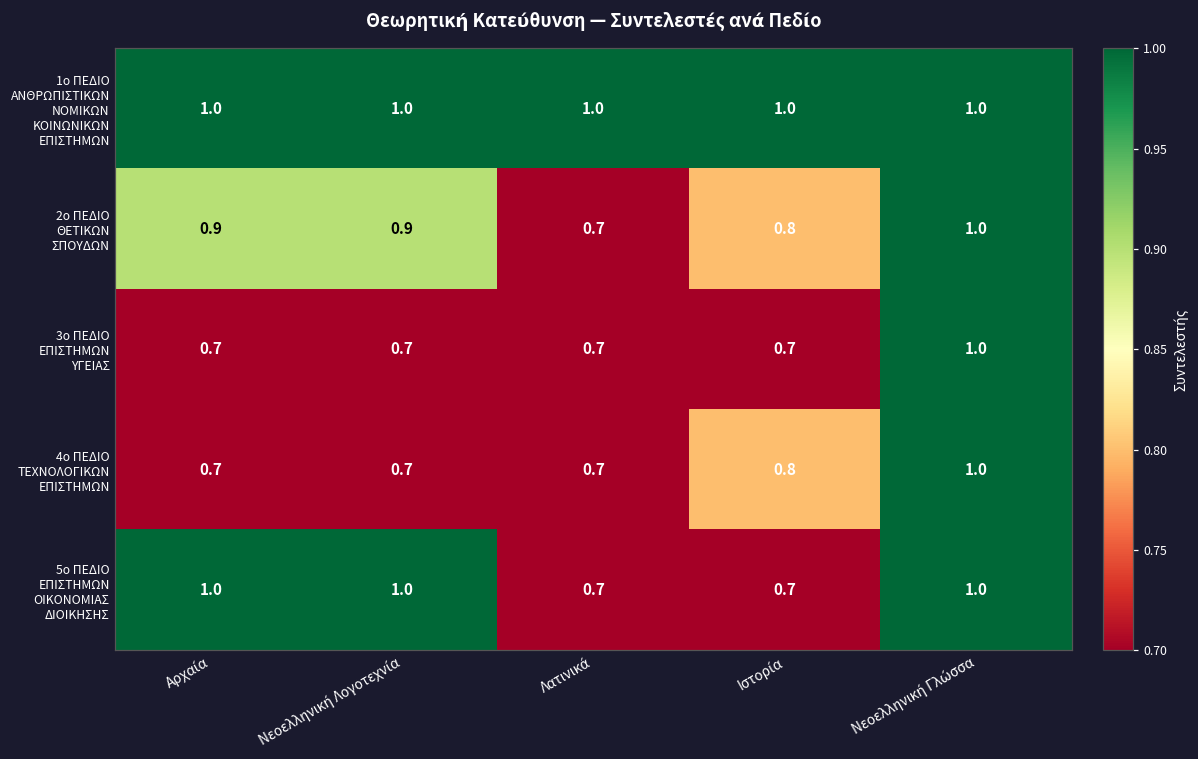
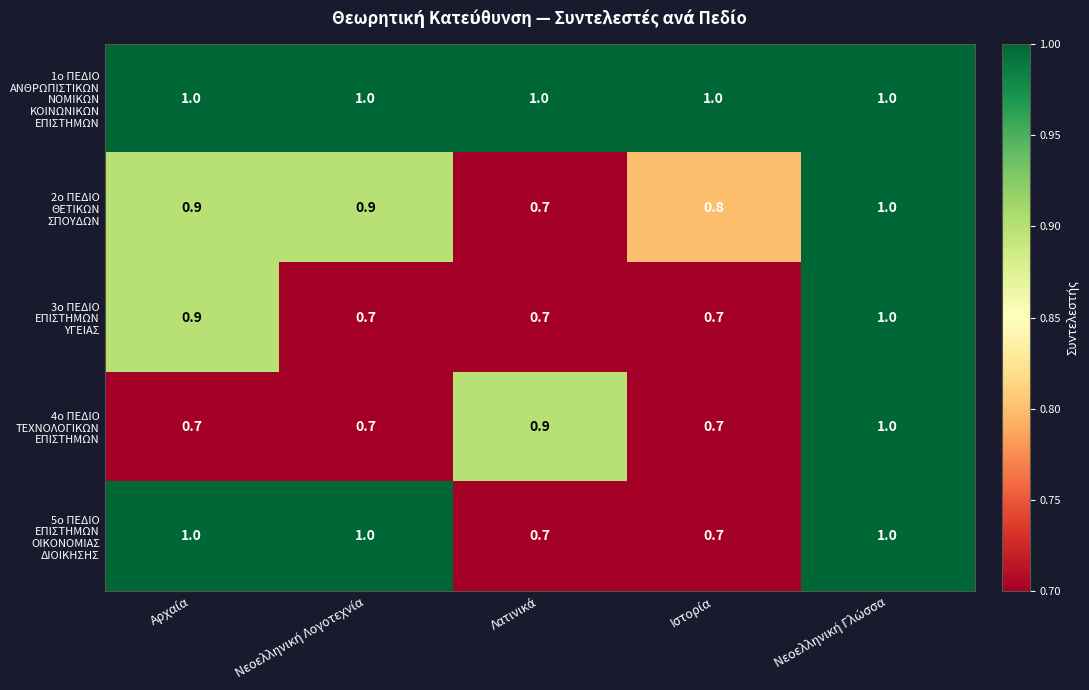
3ο ΠΕΔΙΟ ΕΠΙΣΤΗΜΩΝ ΥΓΕΙΑΣ, Αρχαία: 0.7 -> 0.9
4ο ΠΕΔΙΟ ΤΕΧΝΟΛΟΓΙΚΩΝ ΕΠΙΣΤΗΜΩΝ, Λατινικά: 0.7 -> 0.9
4ο ΠΕΔΙΟ ΤΕΧΝΟΛΟΓΙΚΩΝ ΕΠΙΣΤΗΜΩΝ, Ιστορία: 0.8 -> 0.7
